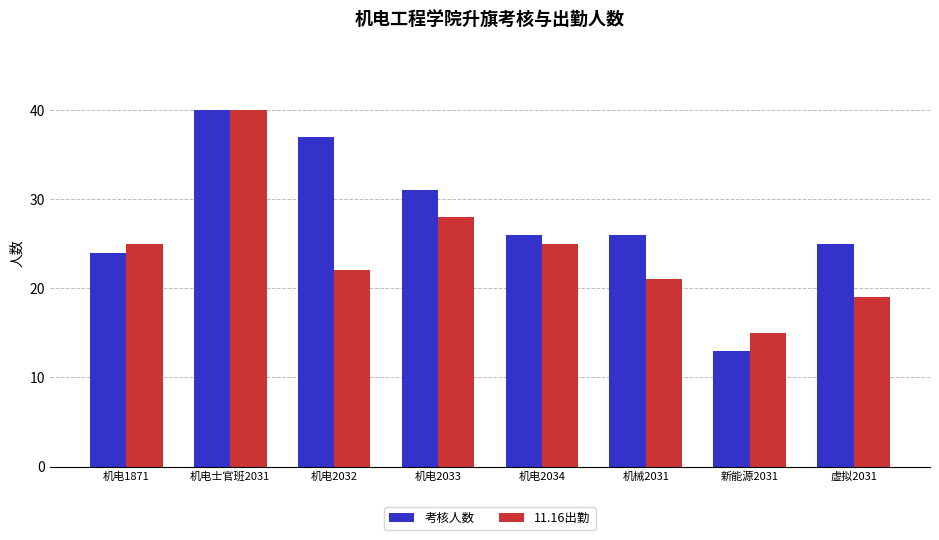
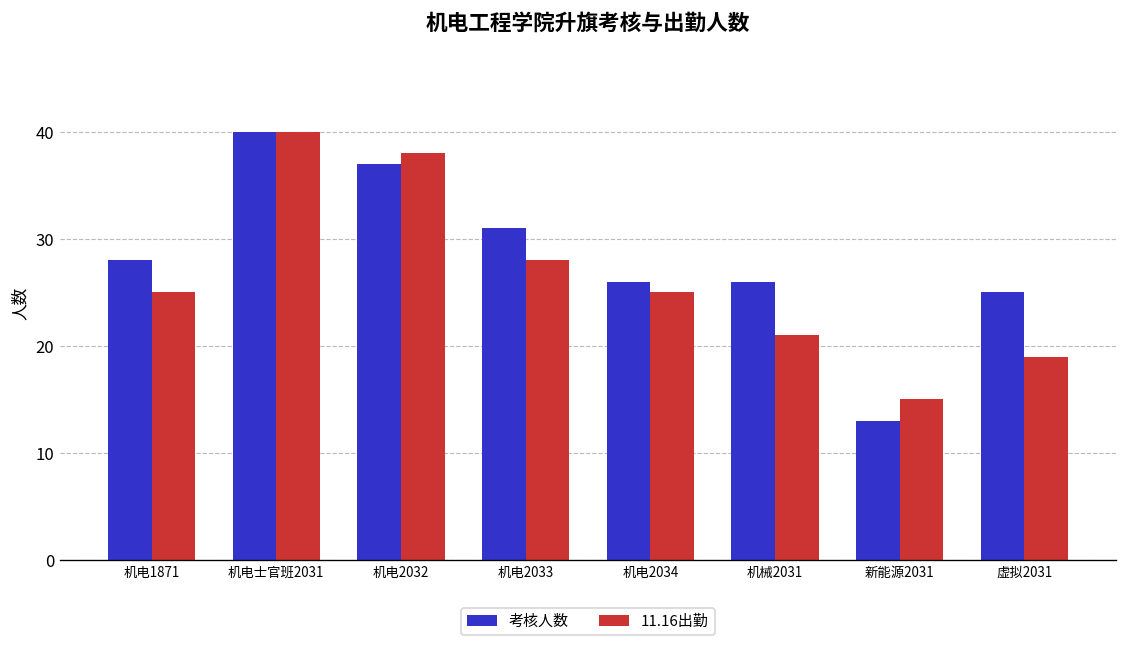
考核人数, 机电1871: 24 -> 28
11.16出勤, 机电2032: 22 -> 38
